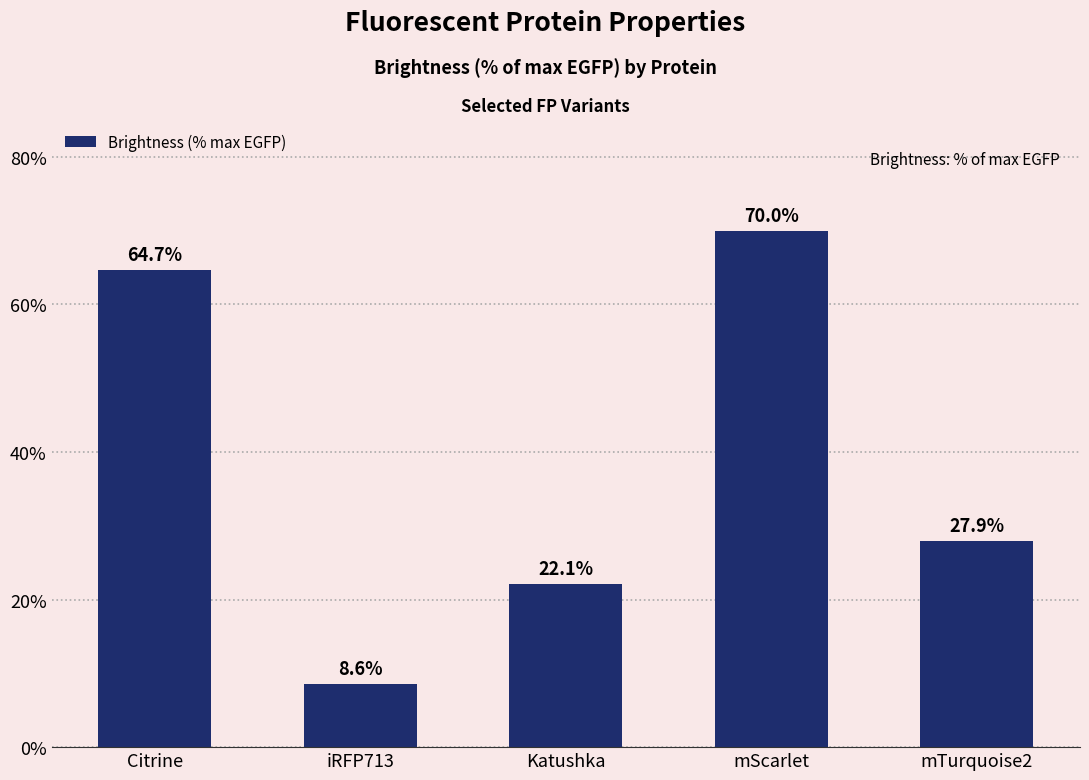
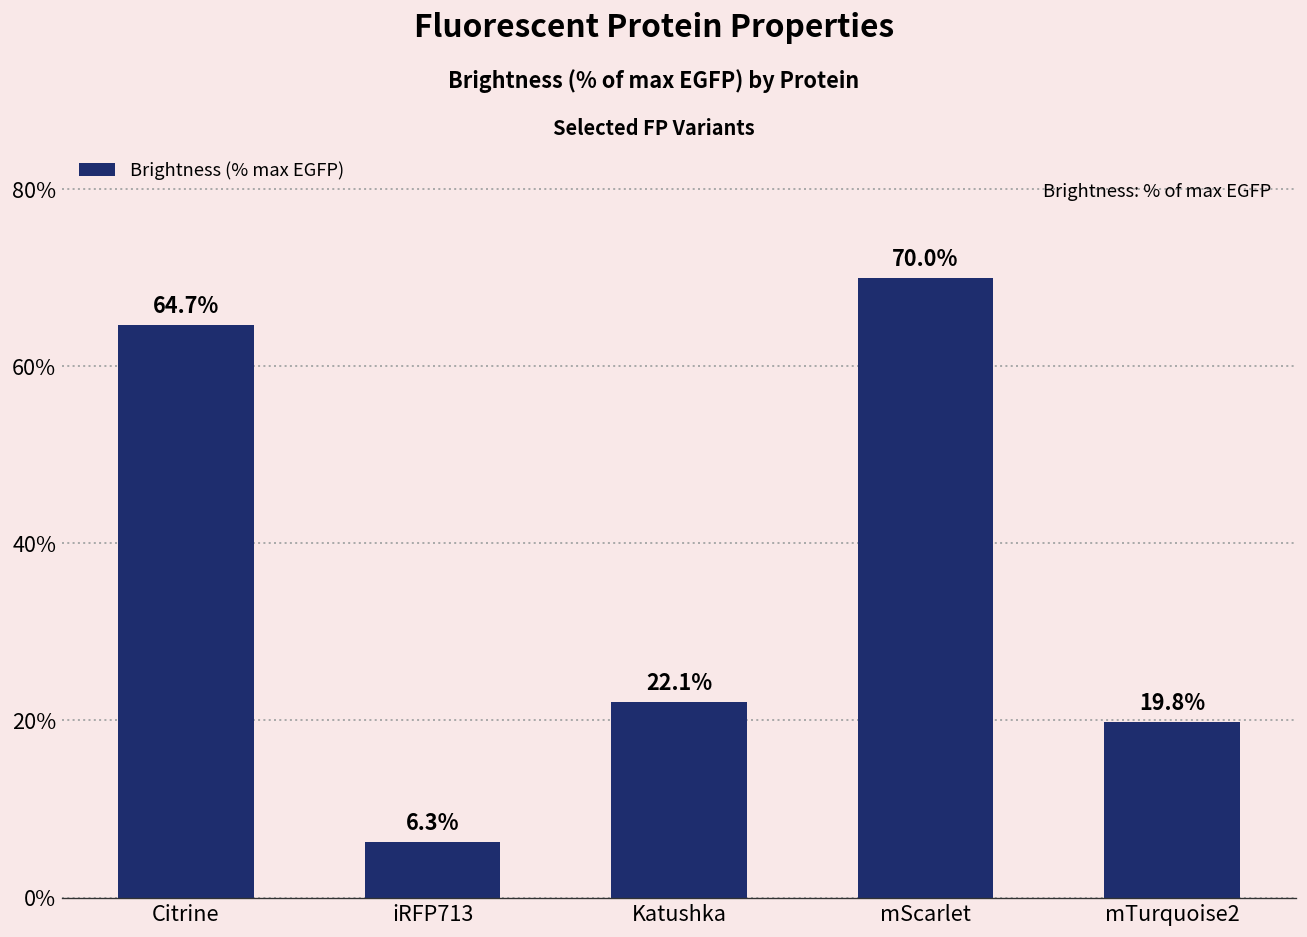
iRFP713: 8.6% -> 6.3%
mTurquoise2: 27.9% -> 19.8%
